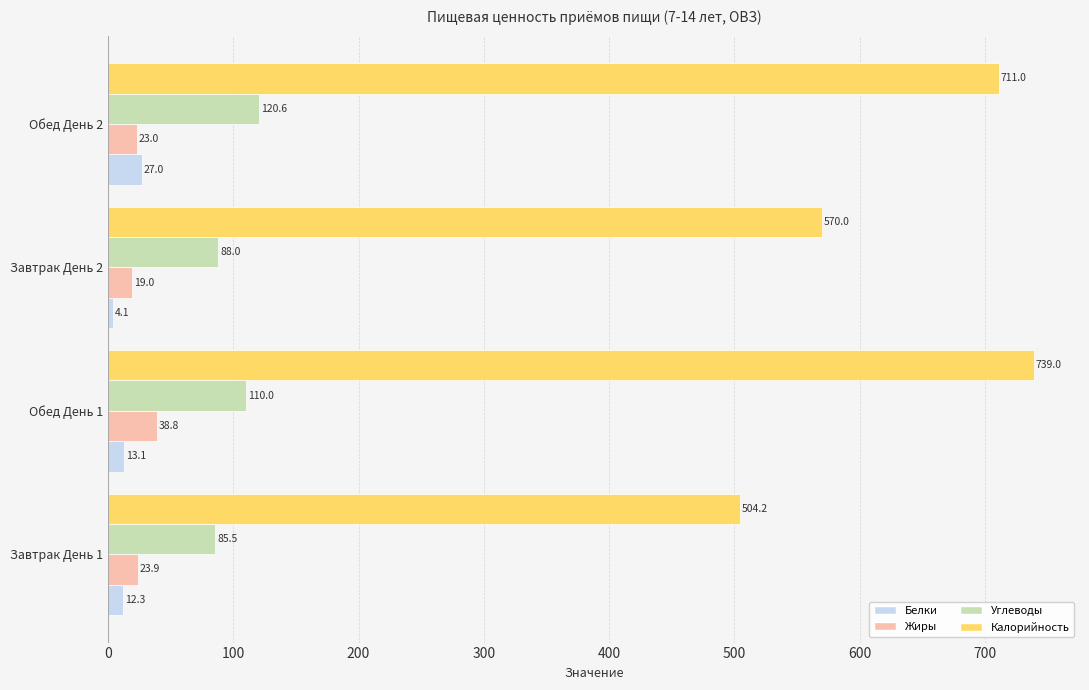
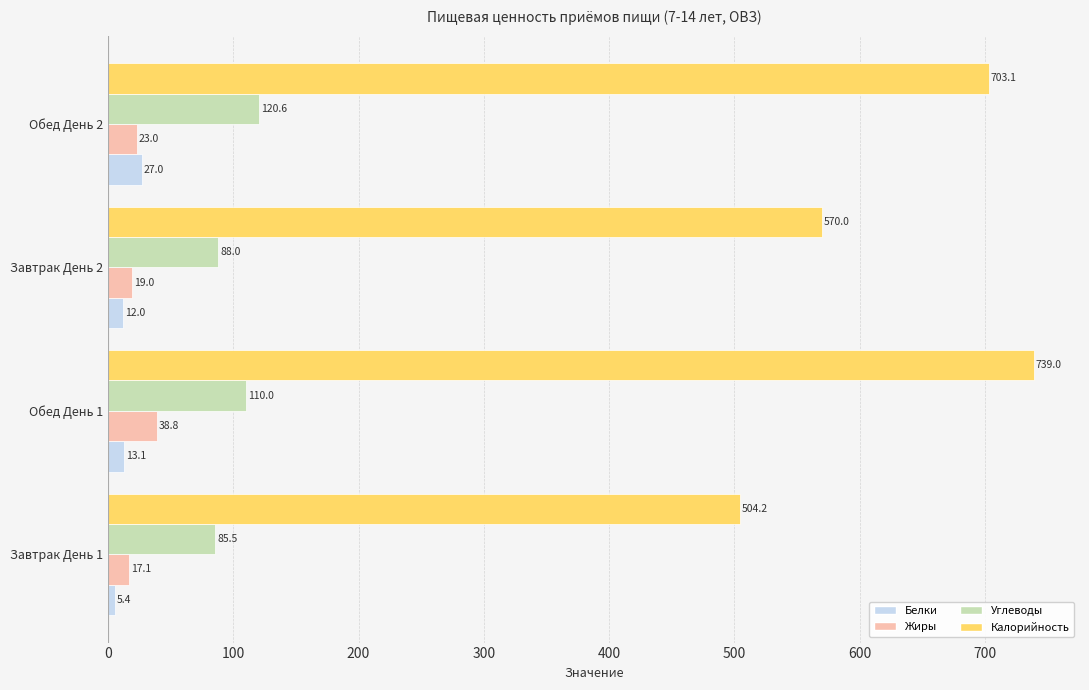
Калорийность, Обед День 2: 711.0 -> 703.1
Белки, Завтрак День 2: 4.1 -> 12.0
Жиры, Завтрак День 1: 23.9 -> 17.1
Белки, Завтрак День 1: 12.3 -> 5.4
